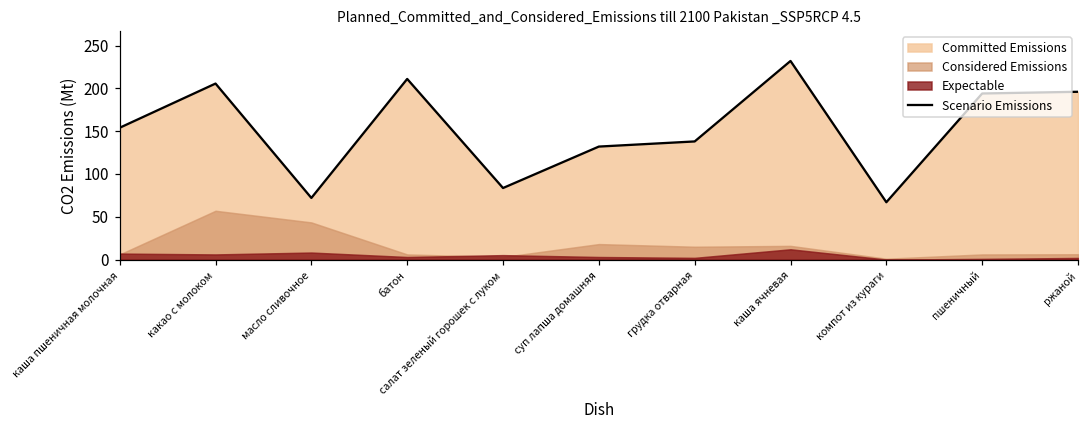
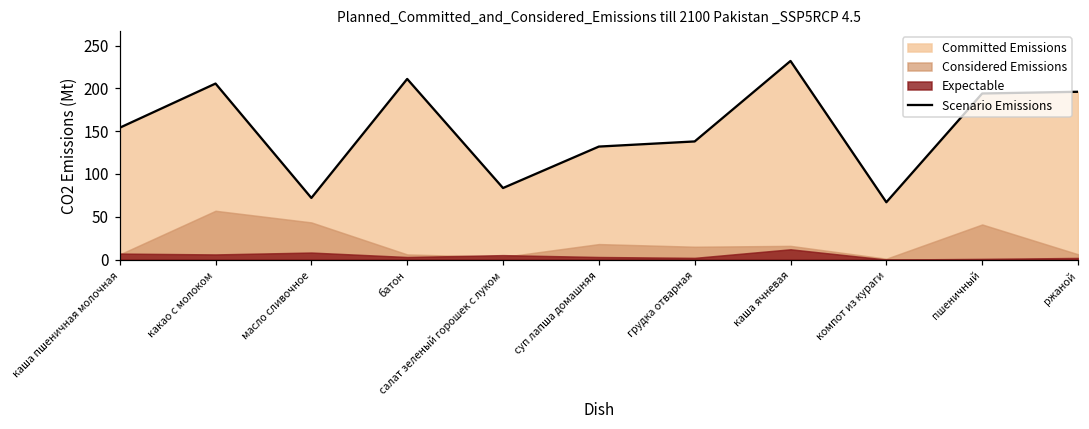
Considered Emissions, пшеничный: 10 -> 40
